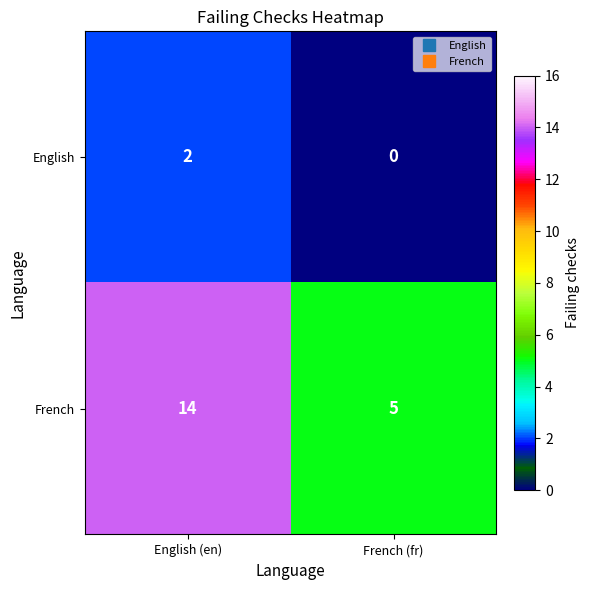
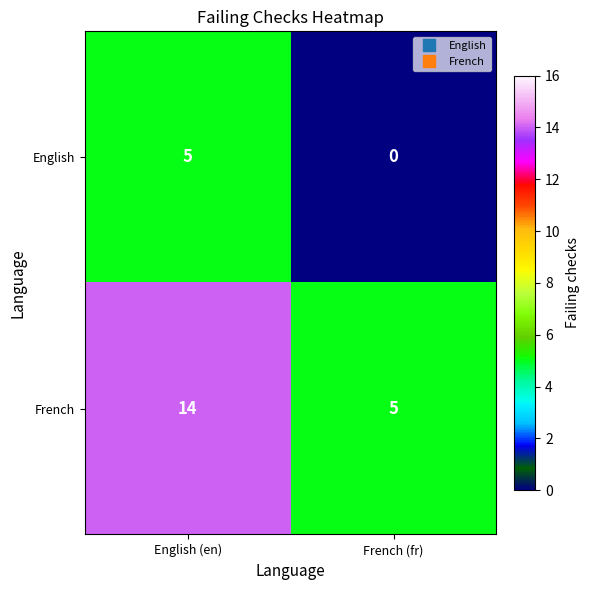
English, English (en): 2 -> 5
